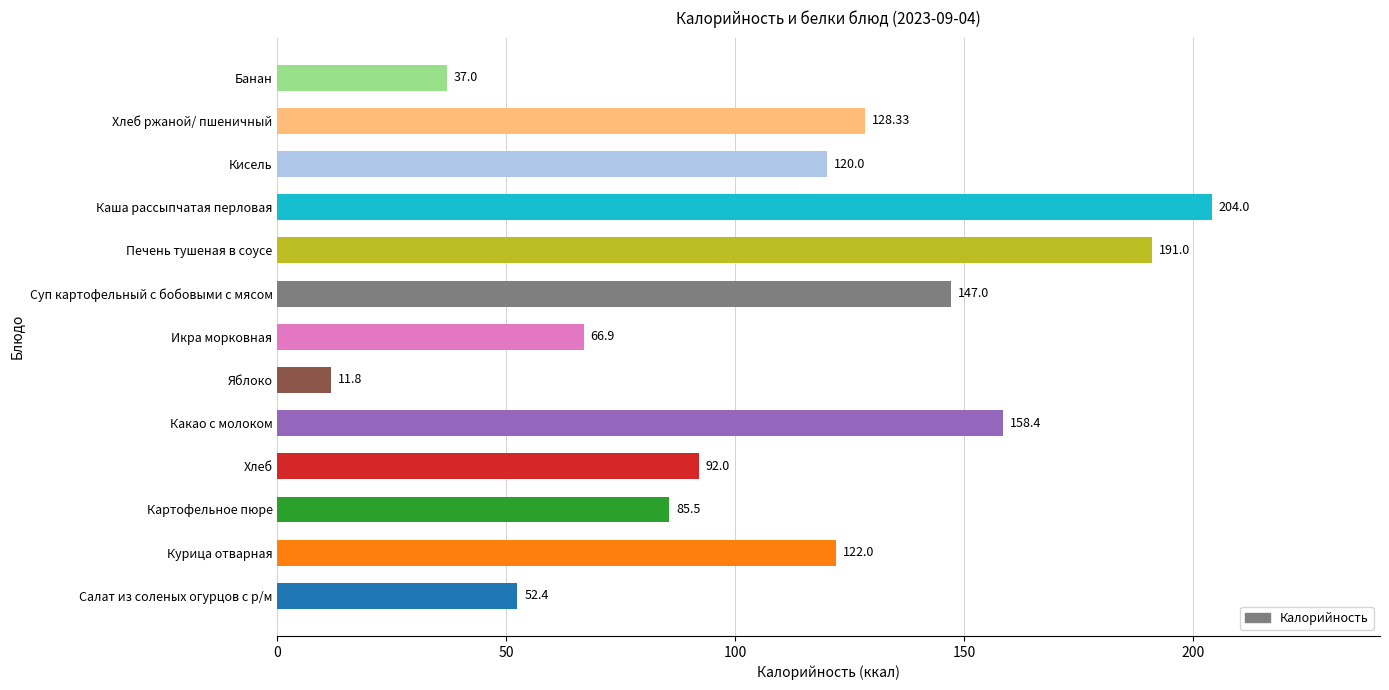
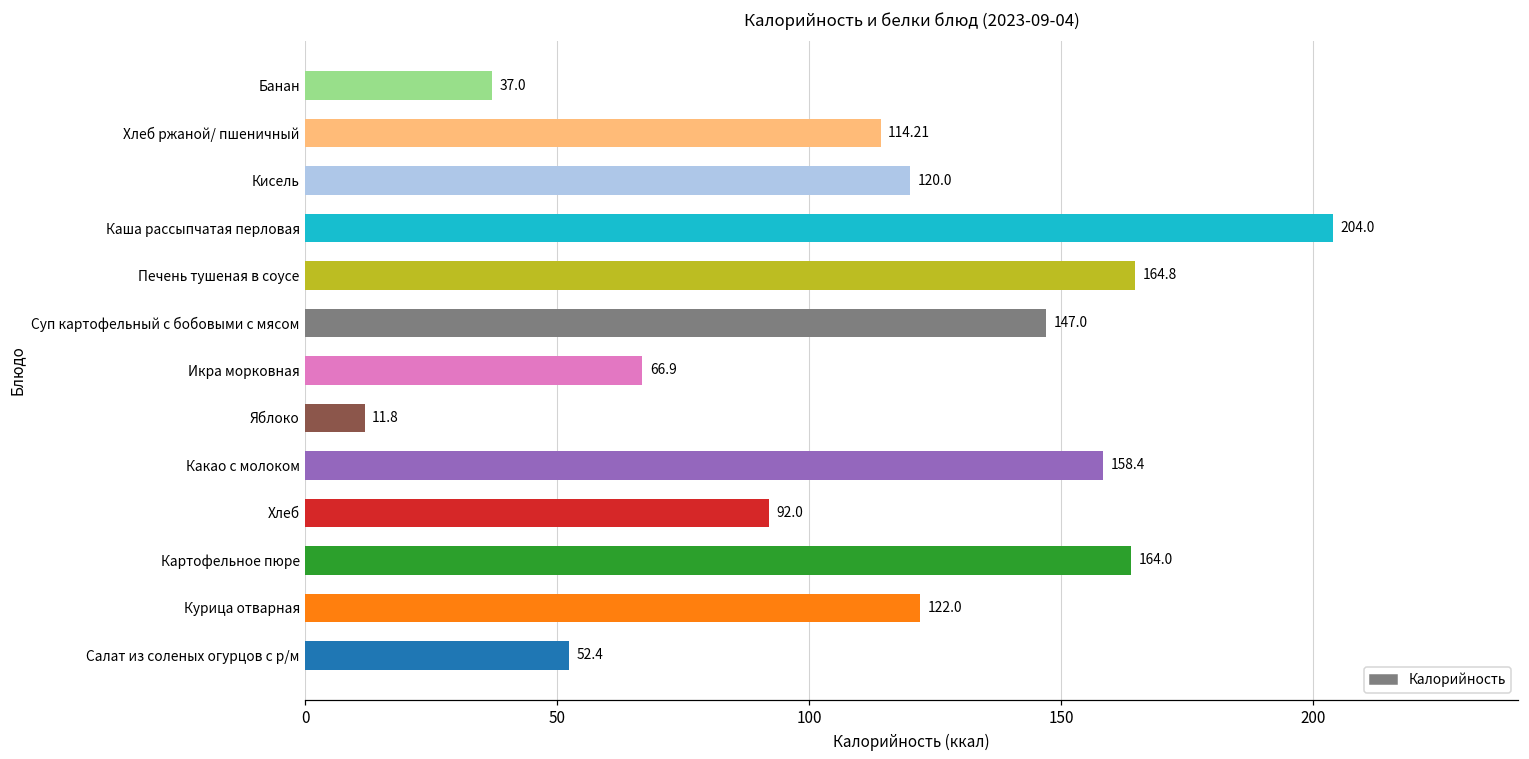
Хлеб ржаной/ пшеничный: 128.33 -> 114.21
Печень тушеная в соусе: 191.0 -> 164.8
Картофельное пюре: 85.5 -> 164.0
